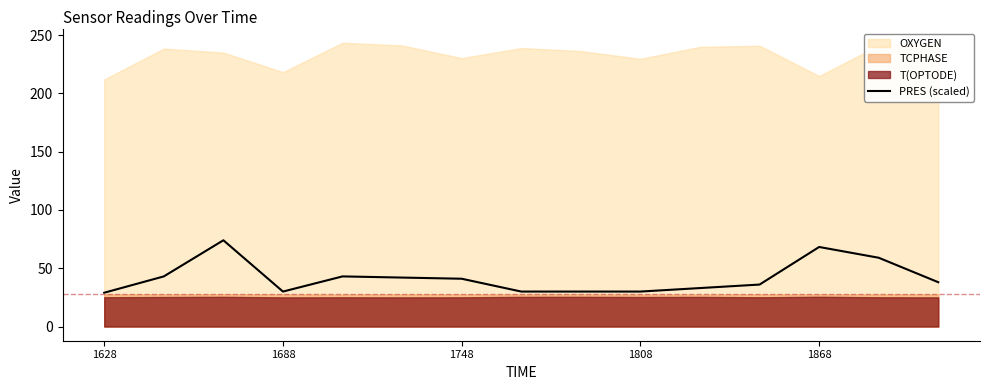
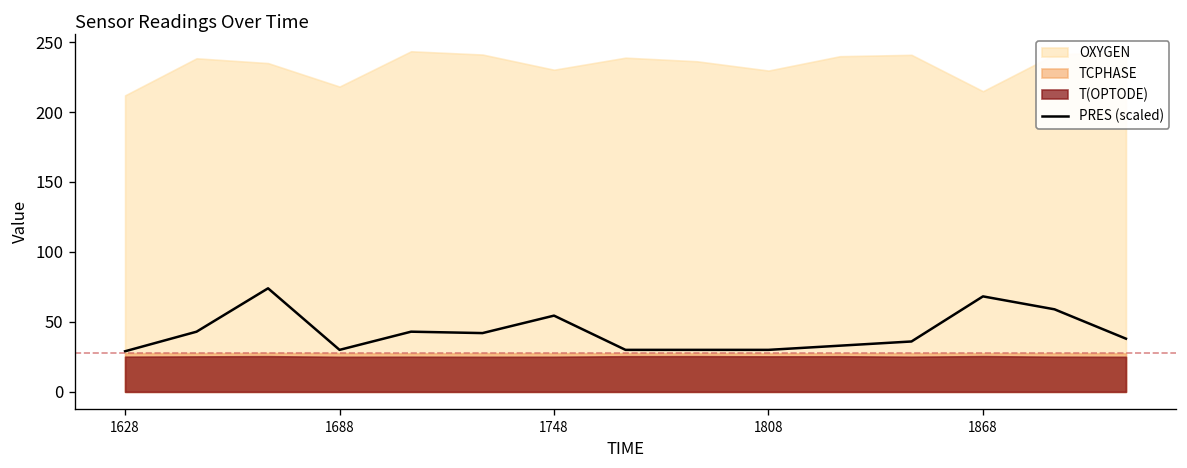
PRES (scaled), 1748: 41 -> 54
